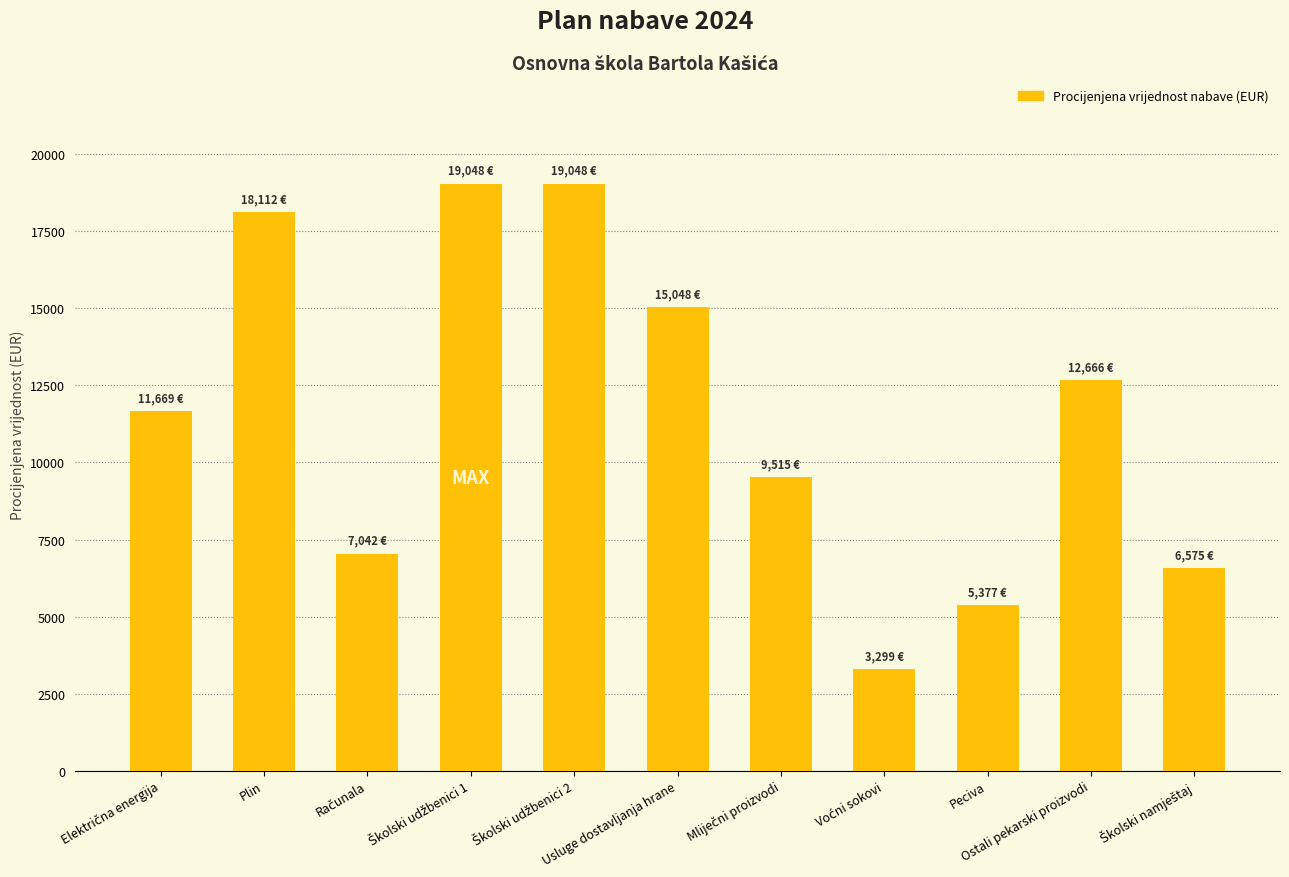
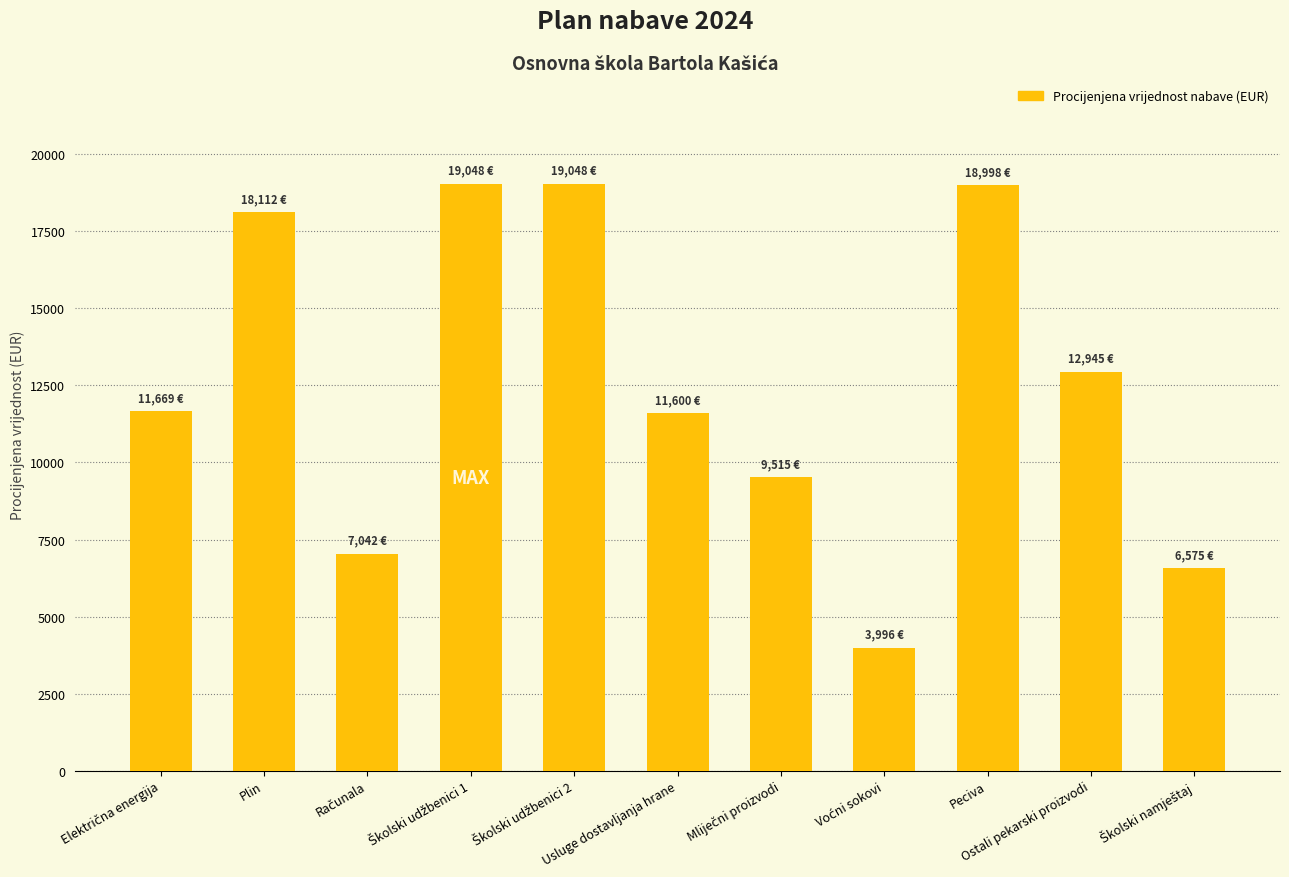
Usluge dostavljanja hrane: 15,048 -> 11,600
Voćni sokovi: 3,299 -> 3,996
Peciva: 5,377 -> 18,998
Ostali pekarski proizvodi: 12,666 -> 12,945
